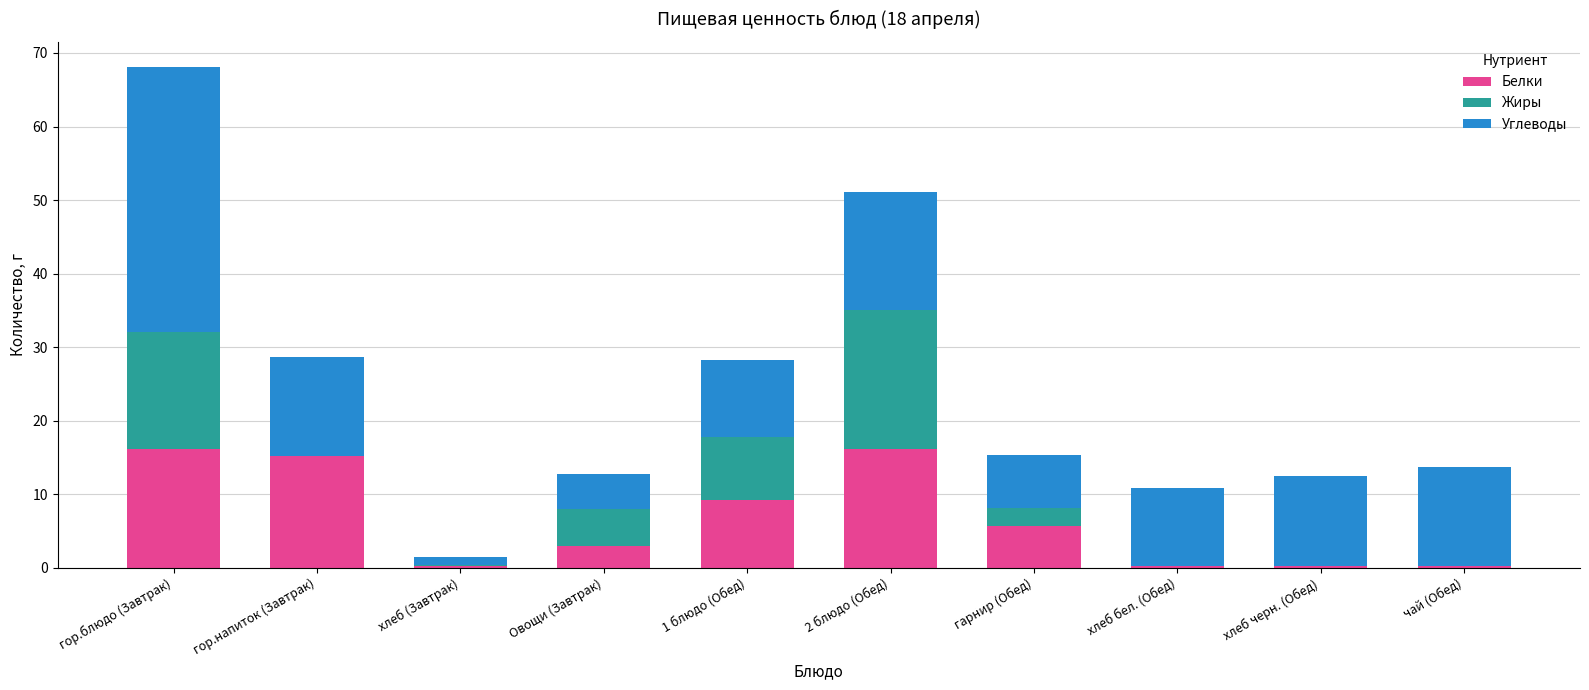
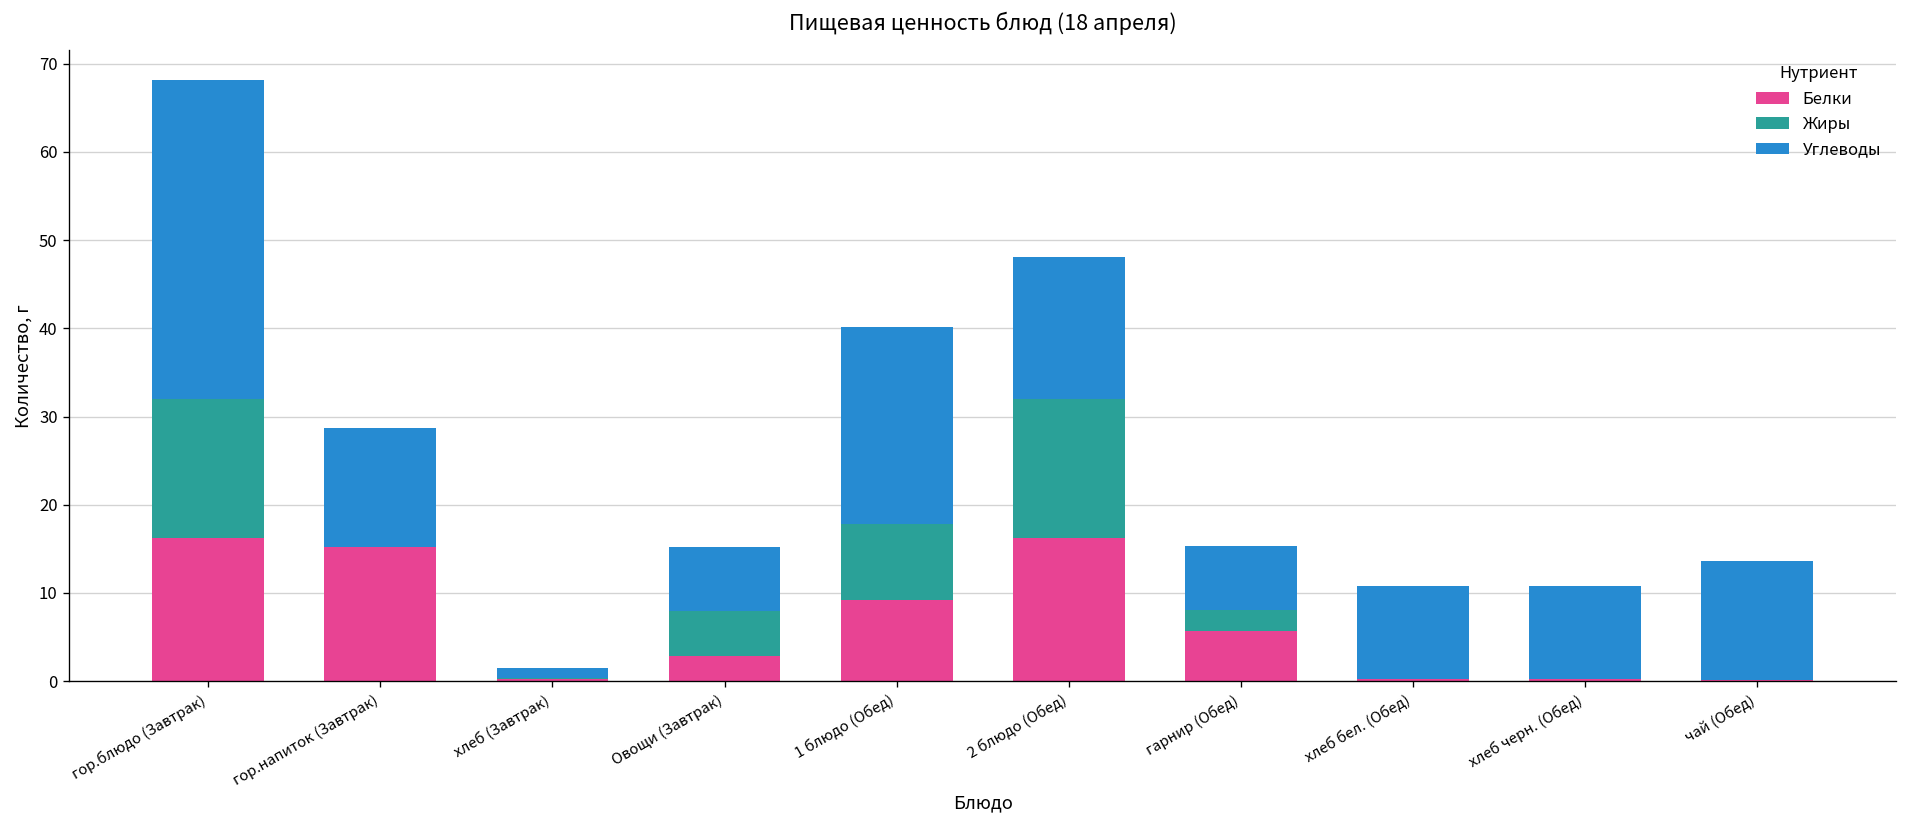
Углеводы, Овощи (Завтрак): 5 -> 7
Углеводы, 1 блюдо (Обед): 10 -> 22
Жиры, 2 блюдо (Обед): 19 -> 16
Углеводы, хлеб черн. (Обед): 12 -> 11
